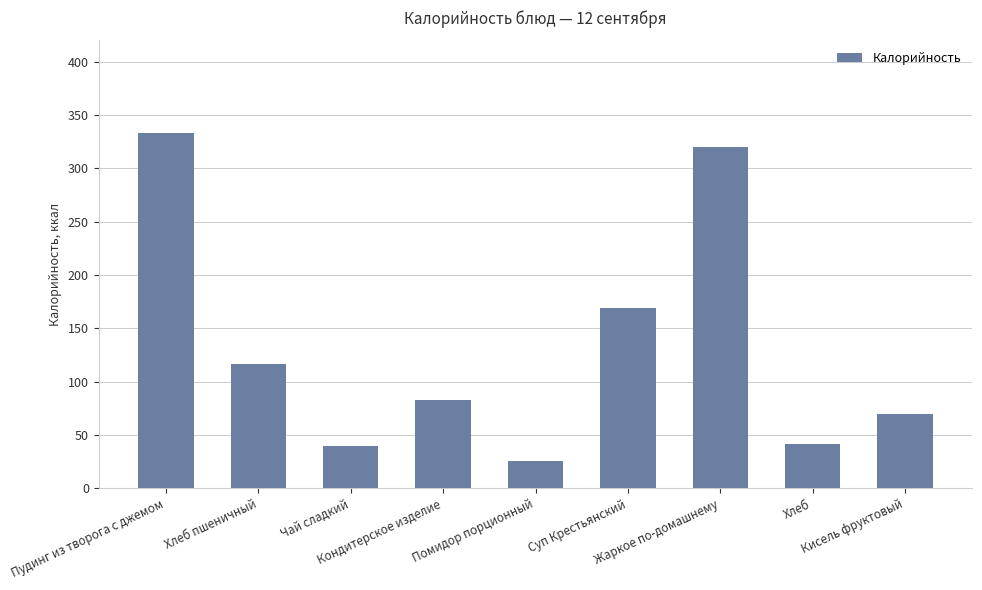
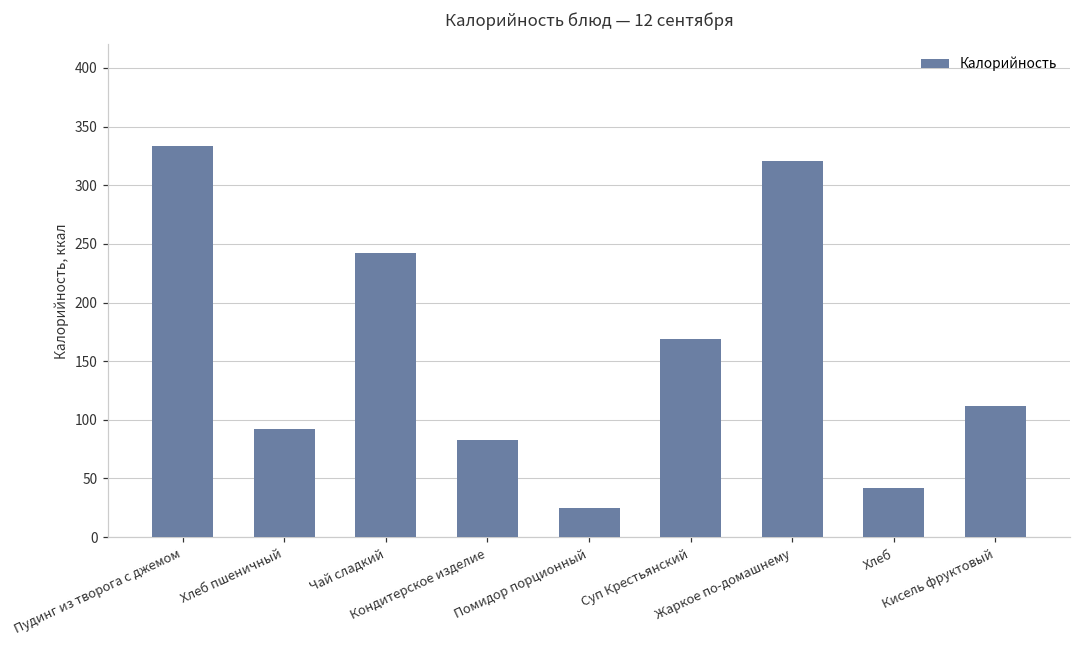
Хлеб пшеничный: 117 -> 92
Чай сладкий: 40 -> 242
Кисель фруктовый: 70 -> 111
